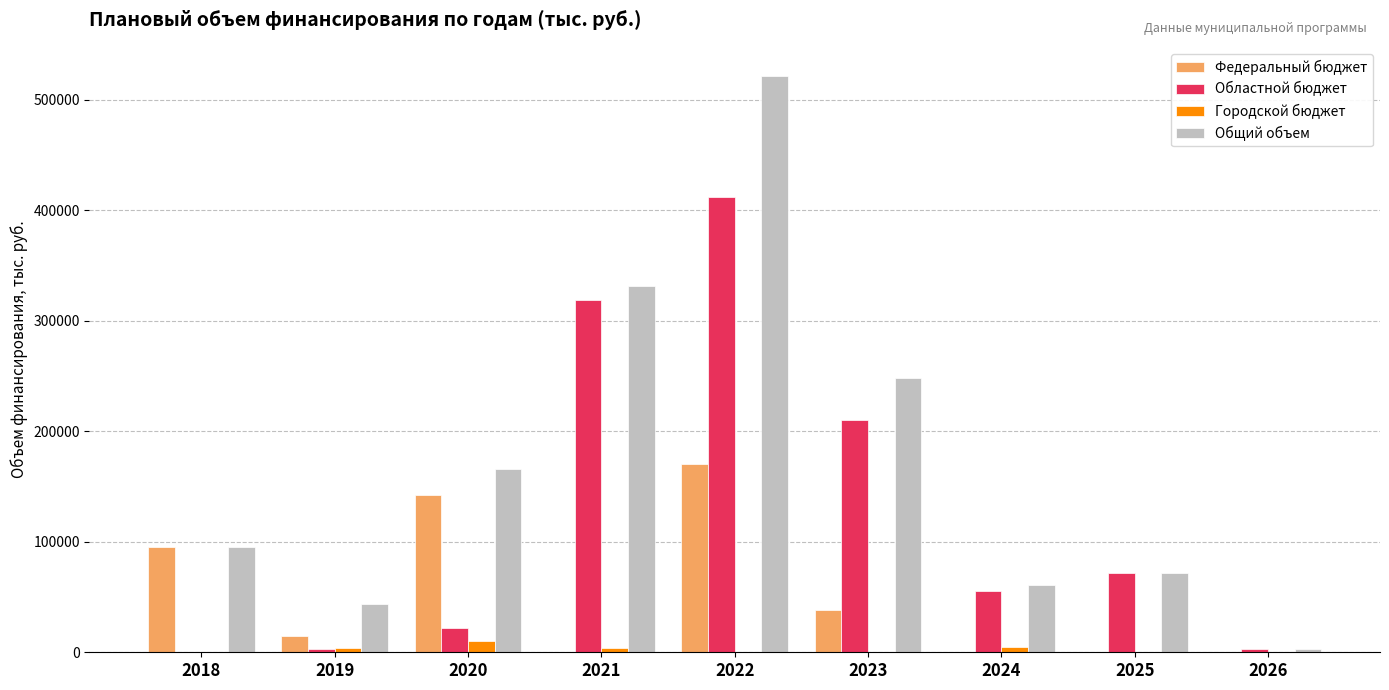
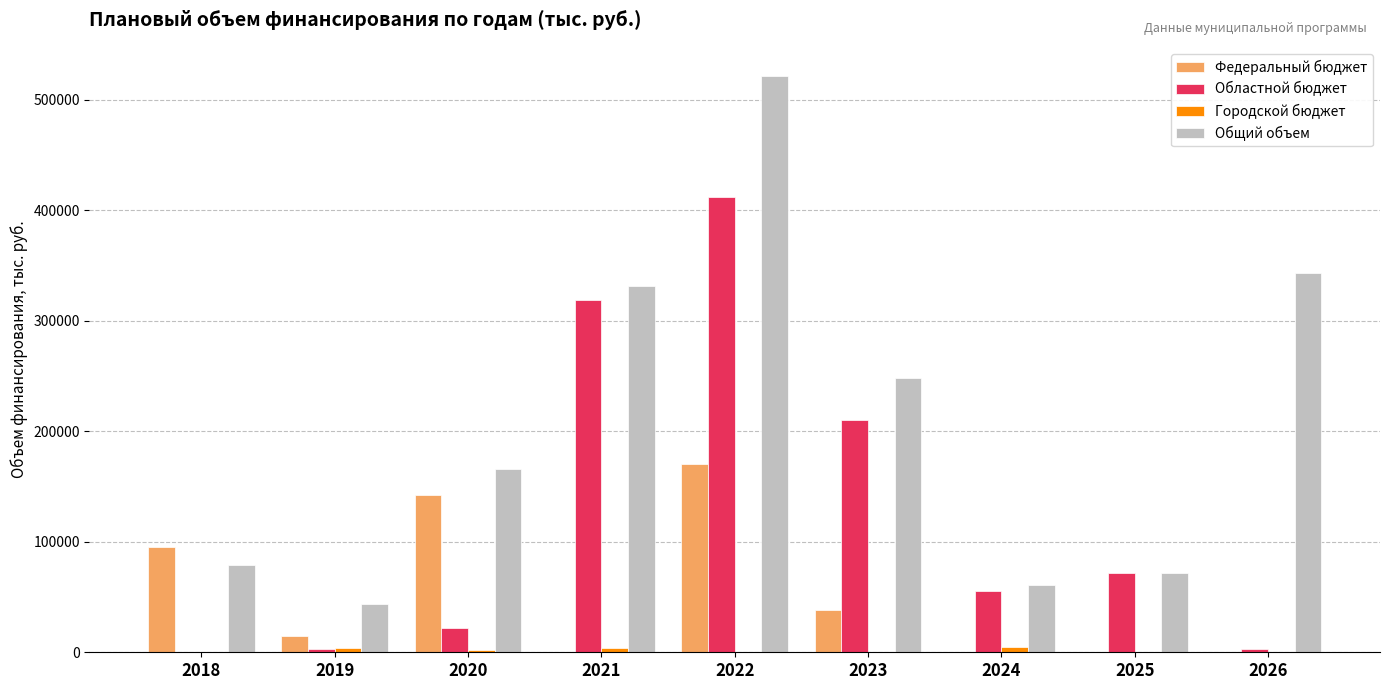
Общий объем, 2018: 96000 -> 79000
Городской бюджет, 2020: 10000 -> 2000
Общий объем, 2026: 3000 -> 343000
